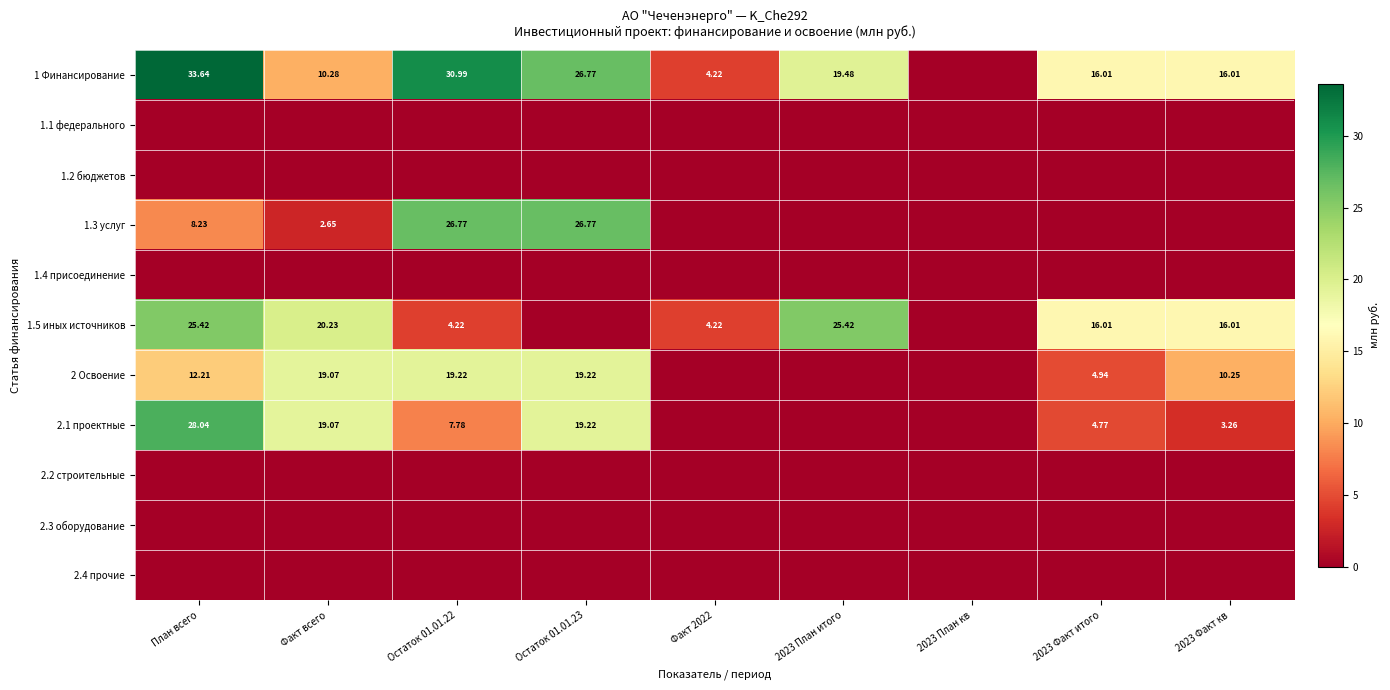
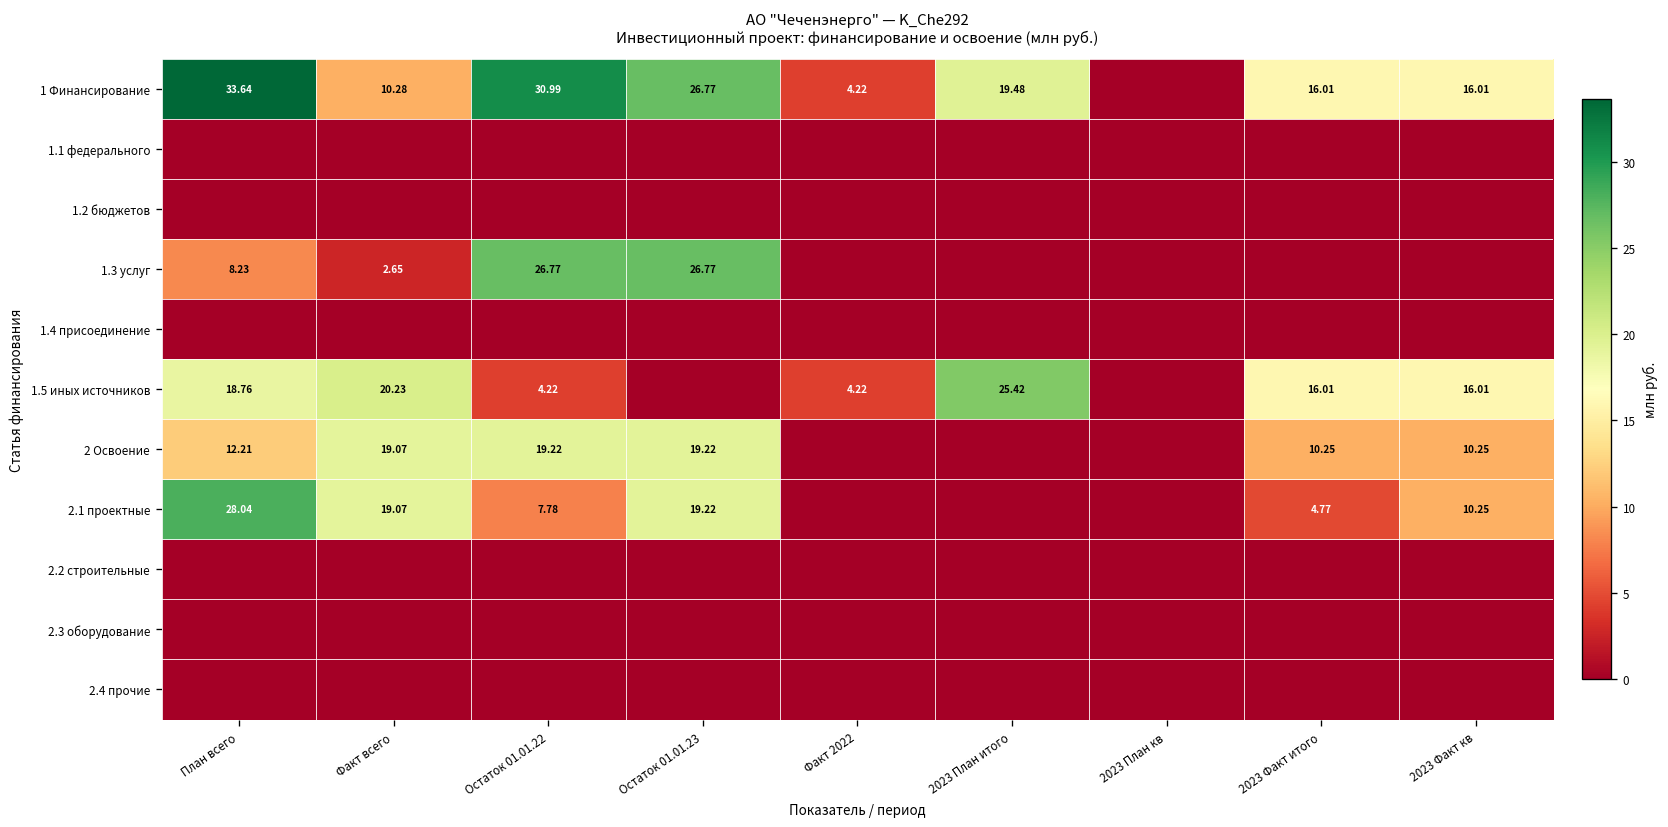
1.5 иных источников, План всего: 25.42 -> 18.76
2 Освоение, 2023 Факт итого: 4.94 -> 10.25
2.1 проектные, 2023 Факт кв: 3.26 -> 10.25
